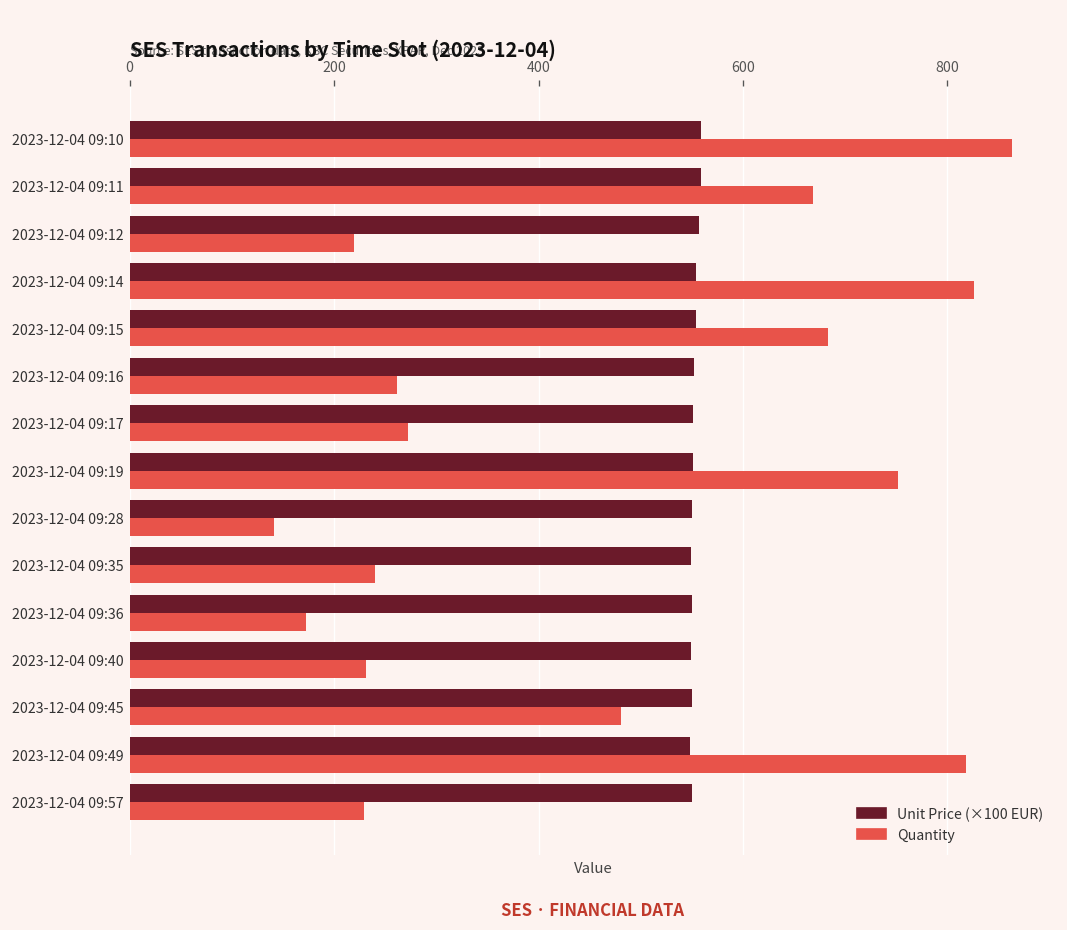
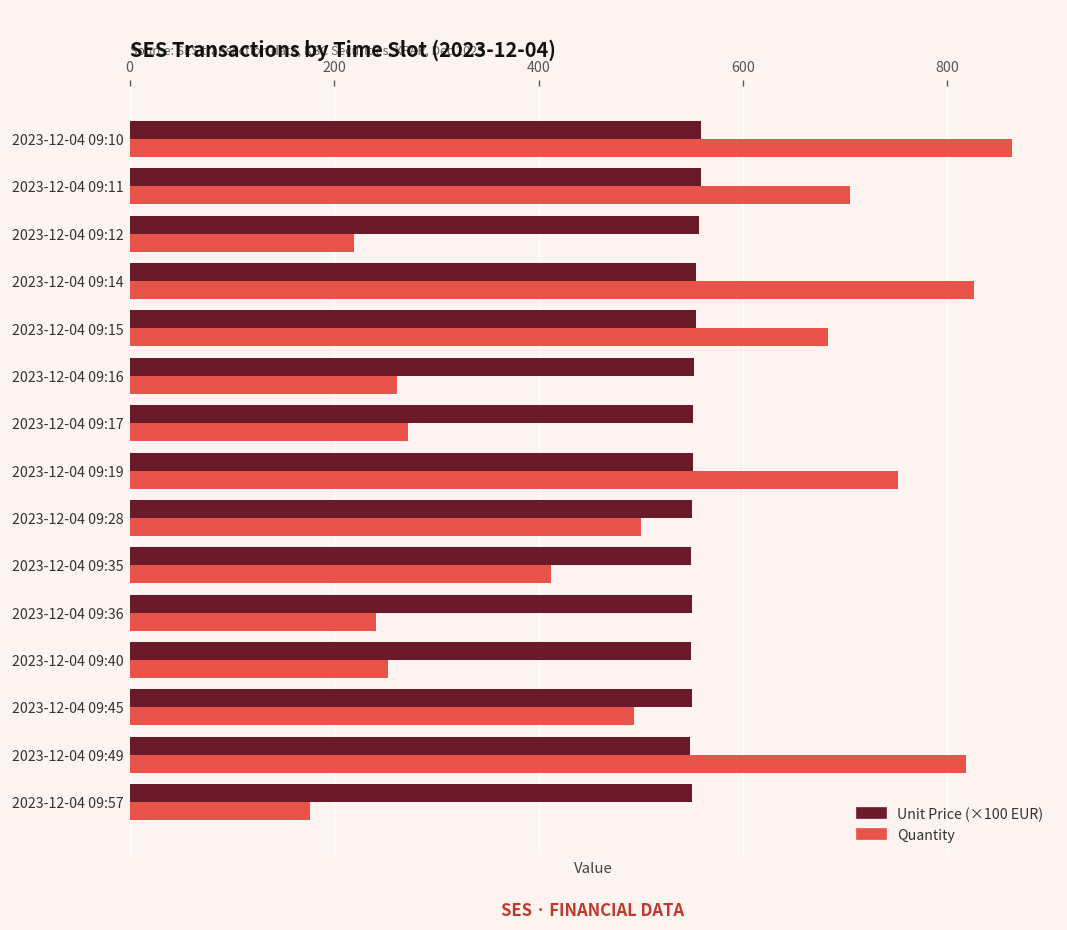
Quantity, 2023-12-04 09:11: 670 -> 710
Quantity, 2023-12-04 09:28: 140 -> 500
Quantity, 2023-12-04 09:35: 240 -> 410
Quantity, 2023-12-04 09:36: 170 -> 240
Quantity, 2023-12-04 09:40: 230 -> 250
Quantity, 2023-12-04 09:45: 480 -> 490
Quantity, 2023-12-04 09:57: 230 -> 180
